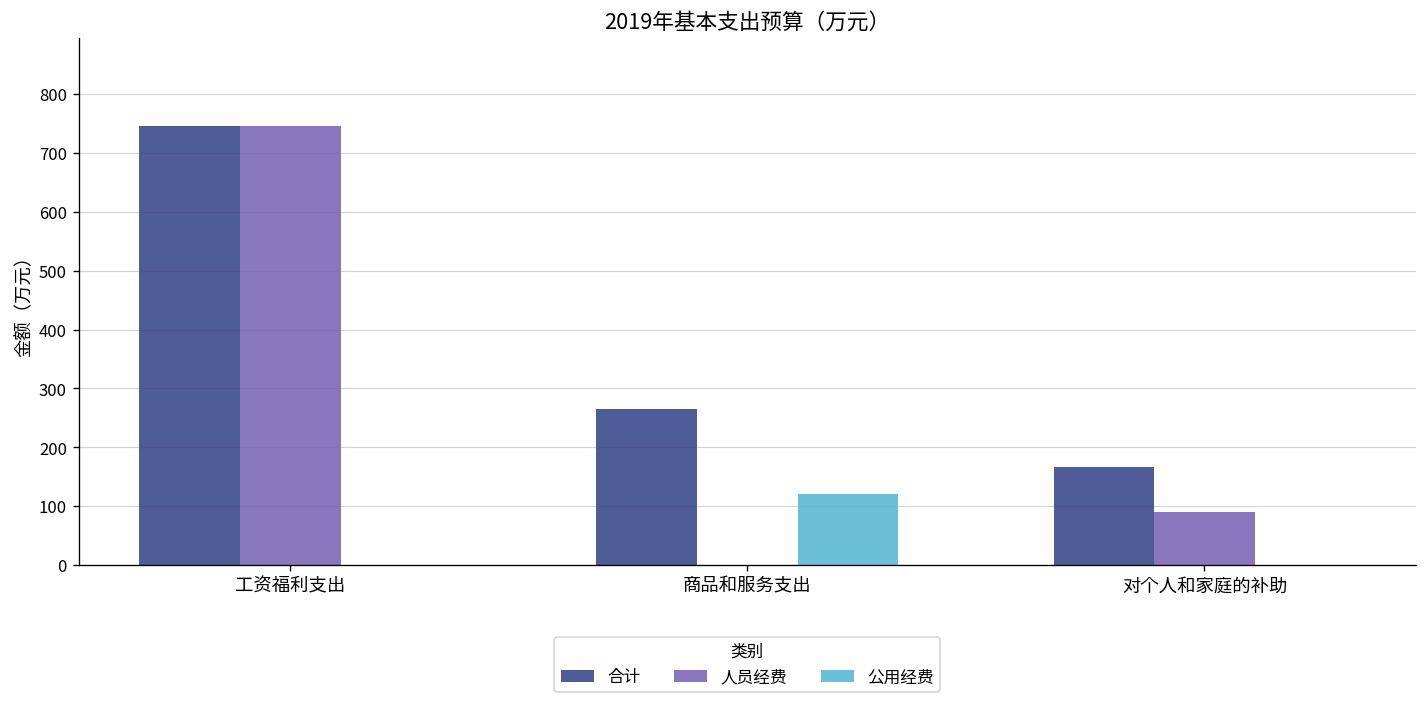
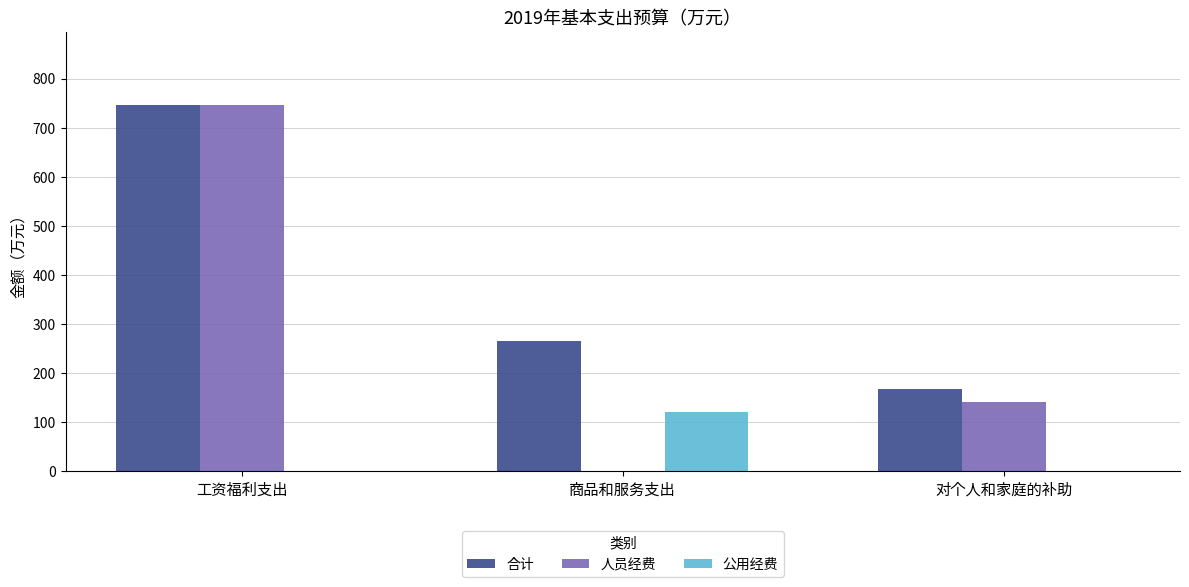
人员经费, 对个人和家庭的补助: 90 -> 140
